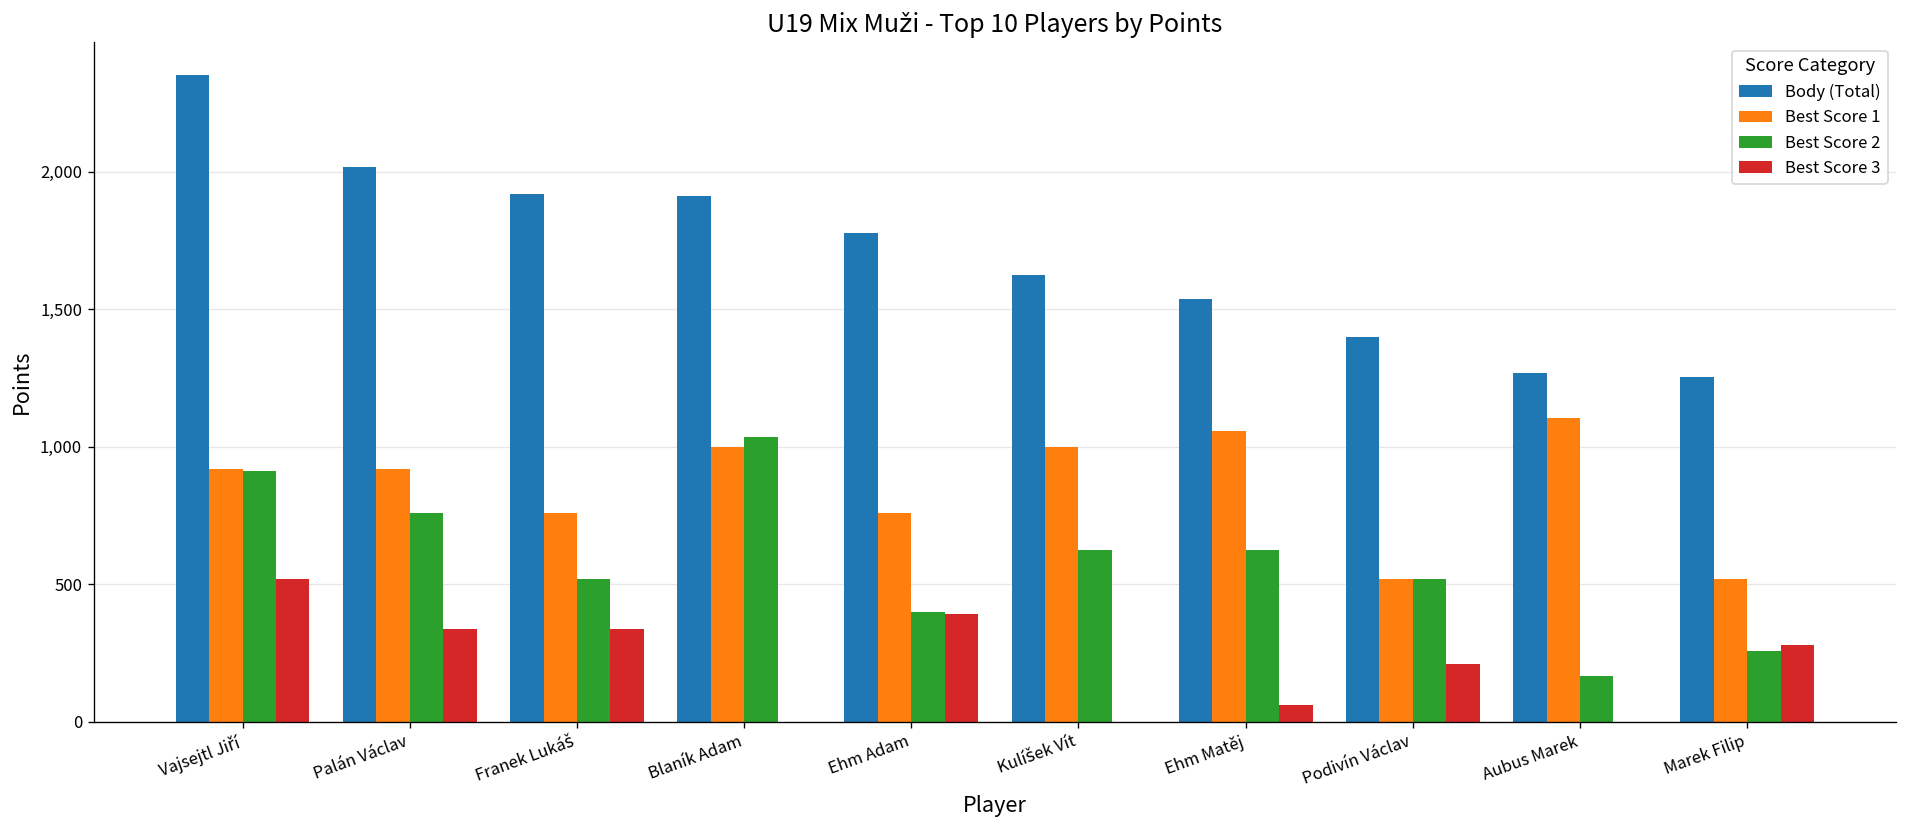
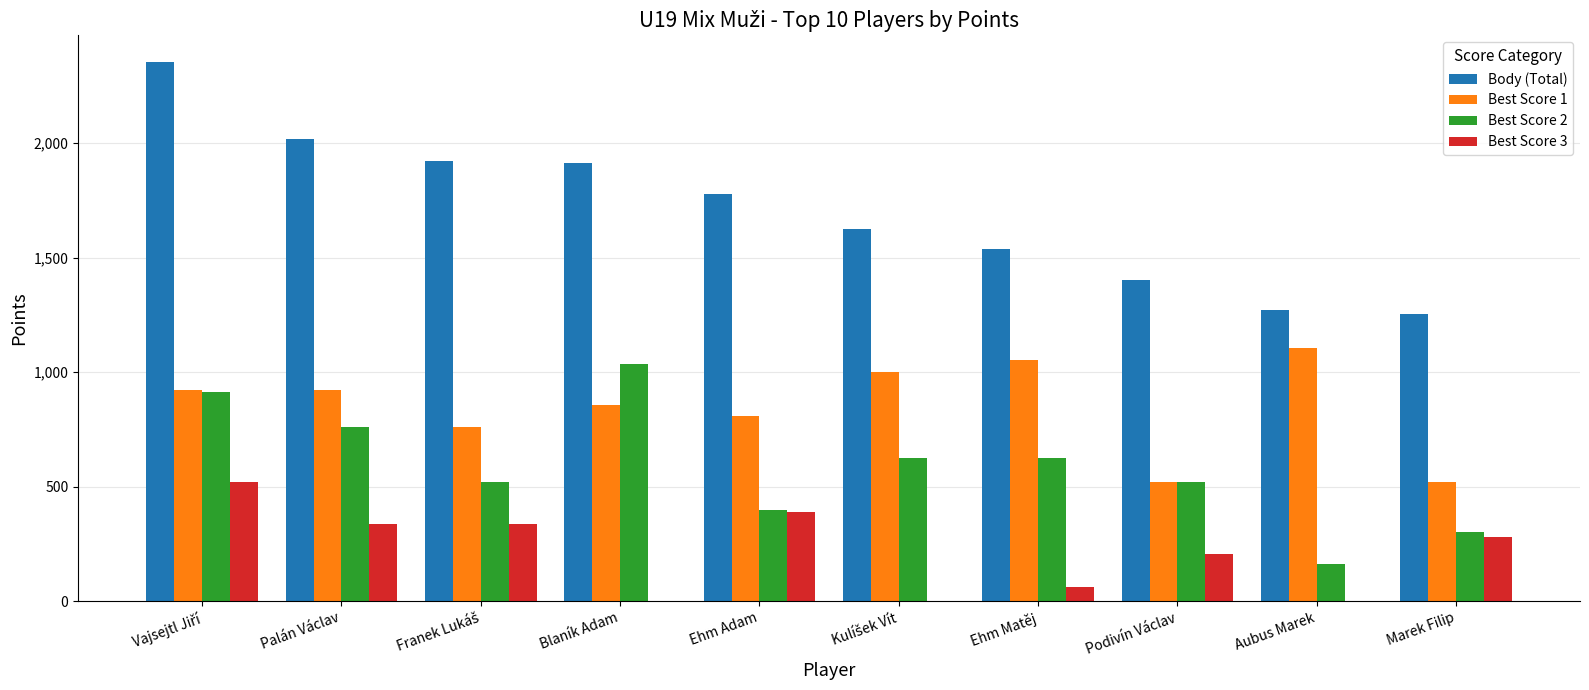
Best Score 1, Blaník Adam: 1,000 -> 860
Best Score 1, Ehm Adam: 760 -> 810
Best Score 2, Marek Filip: 260 -> 300
